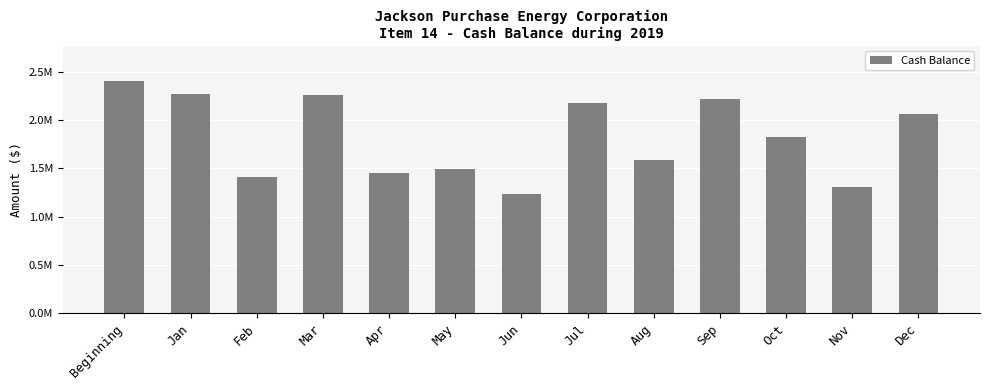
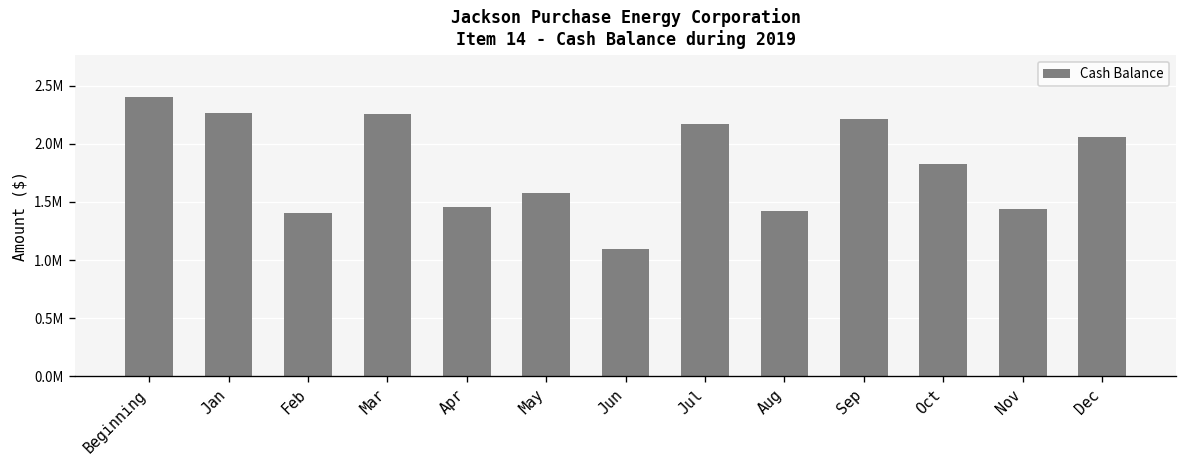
May: 1500000 -> 1600000
Jun: 1200000 -> 1100000
Aug: 1600000 -> 1400000
Nov: 1300000 -> 1400000
